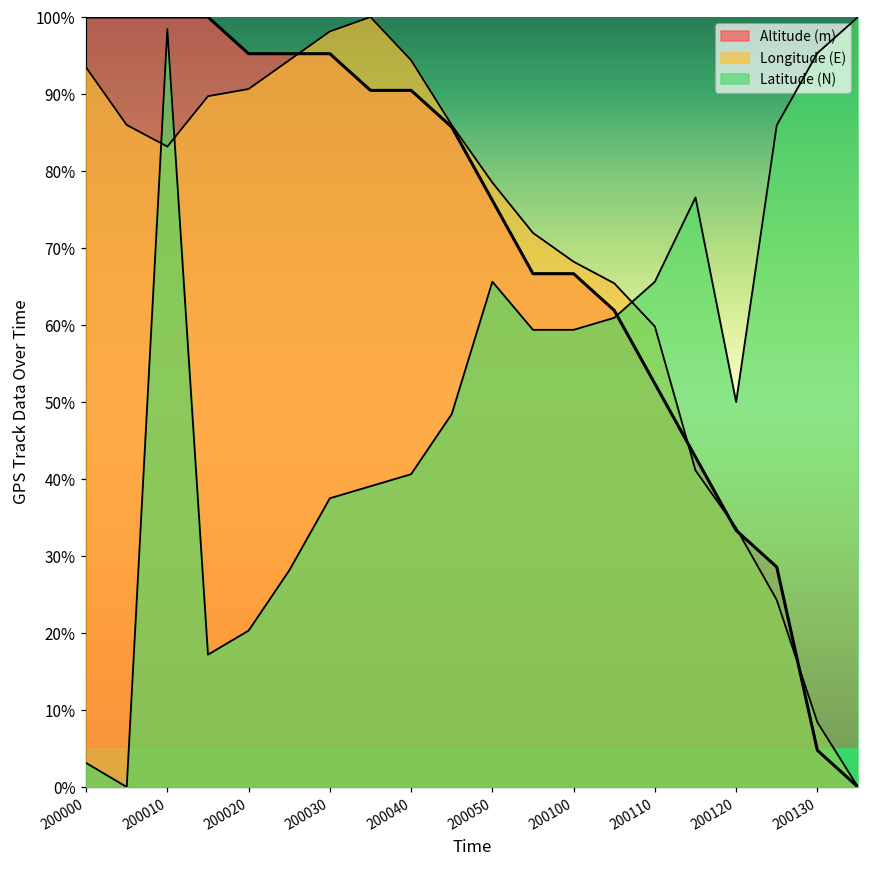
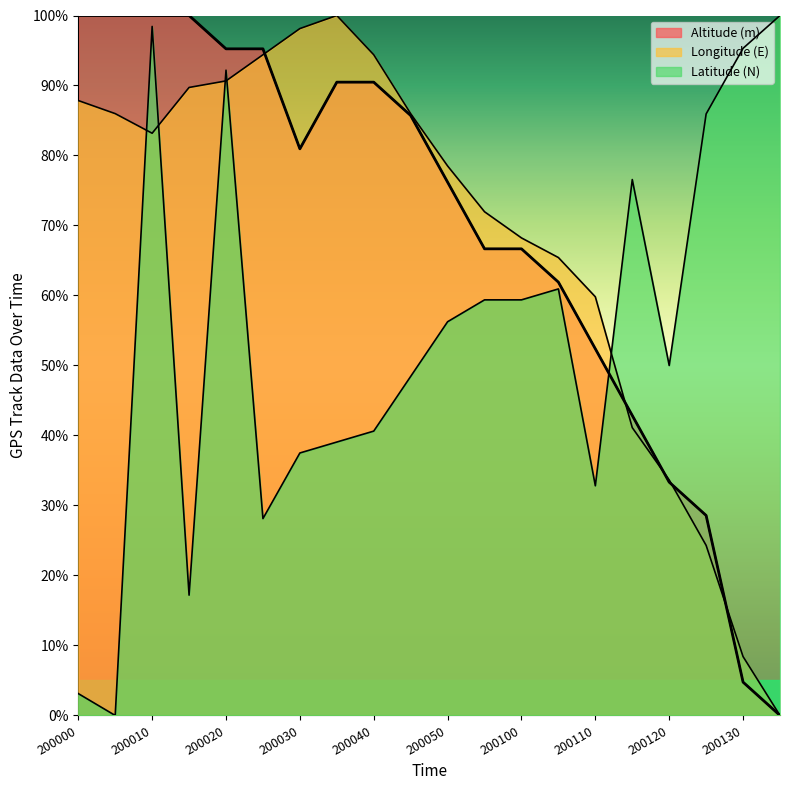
Longitude (E), 200000: 93% -> 88%
Latitude (N), 200020: 20% -> 92%
Altitude (m), 200030: 95% -> 81%
Latitude (N), 200050: 66% -> 56%
Latitude (N), 200110: 66% -> 33%
